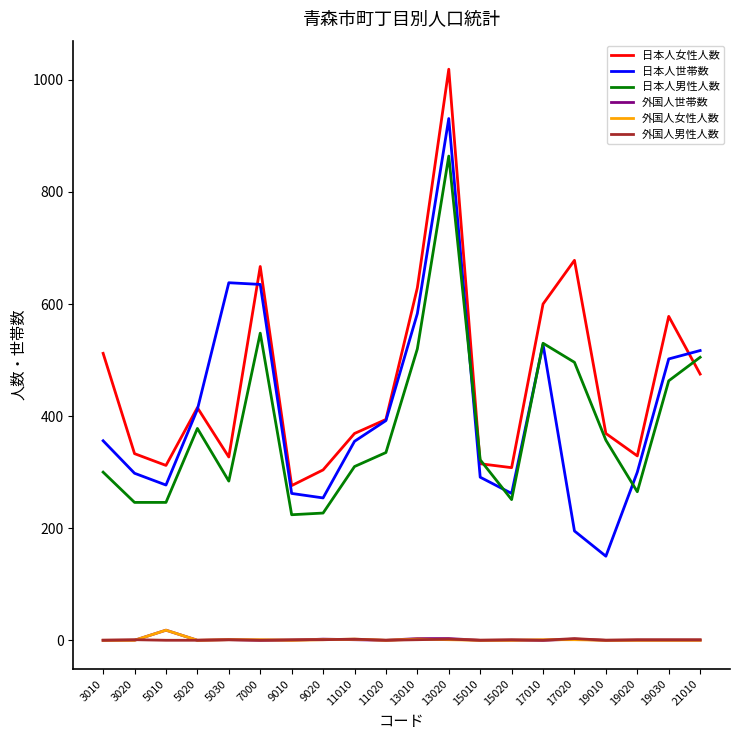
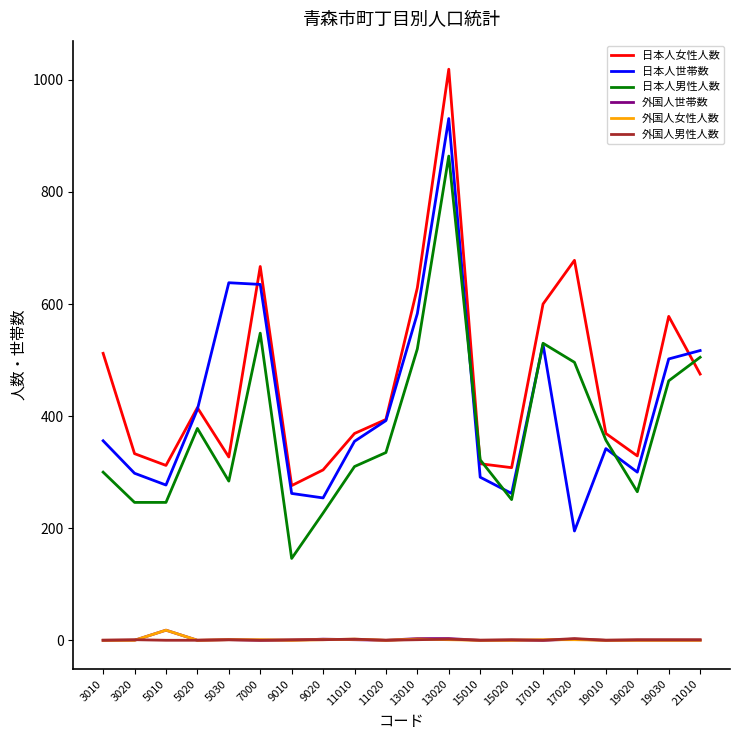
日本人男性人数, 9010: 220 -> 150
日本人世帯数, 19010: 150 -> 340
